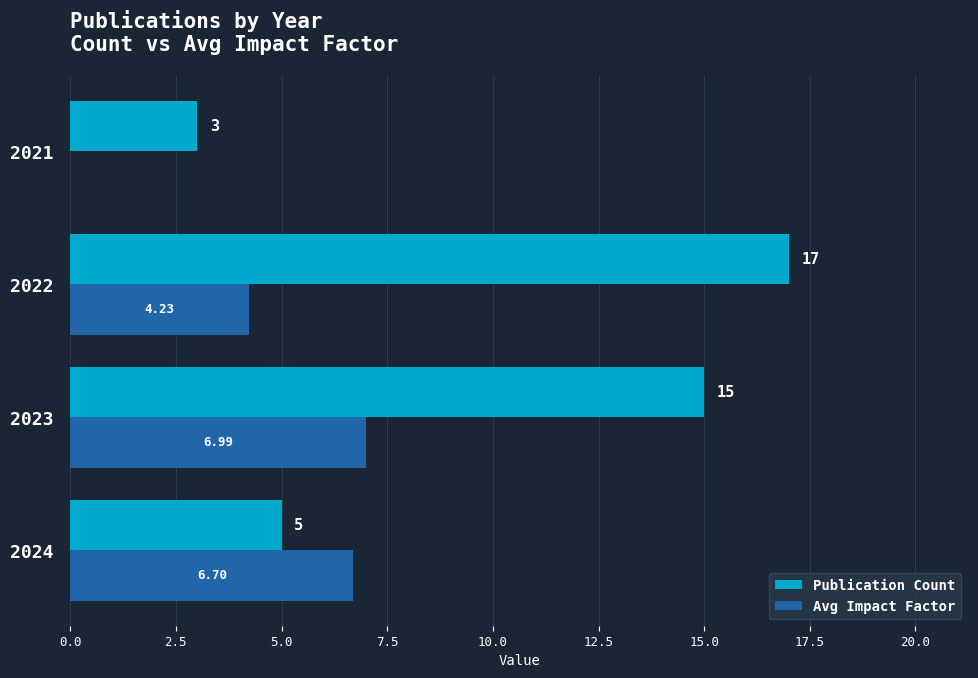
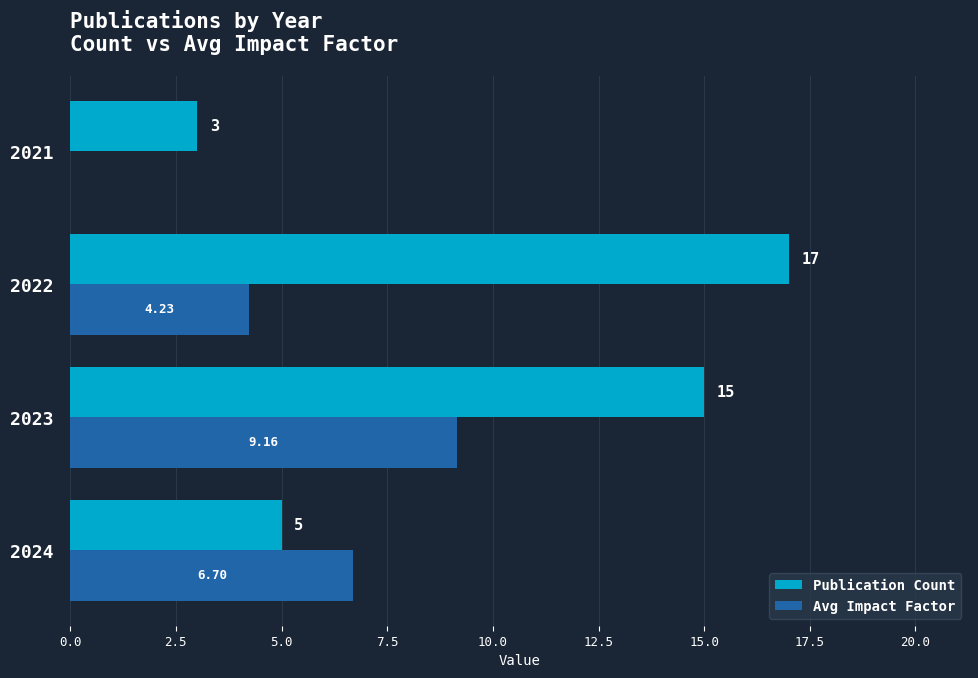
Avg Impact Factor, 2023: 6.99 -> 9.16
